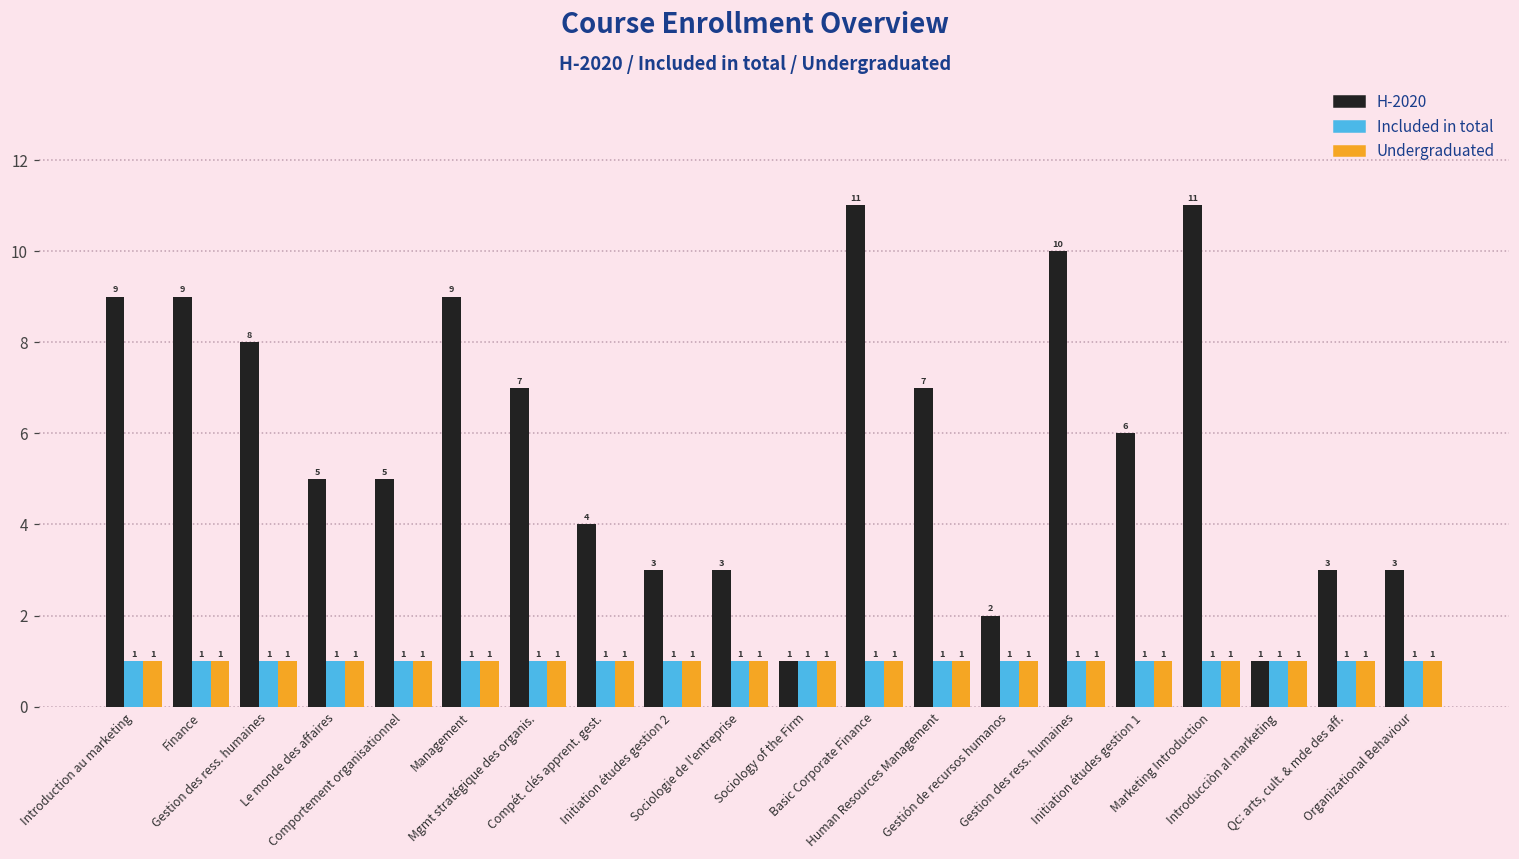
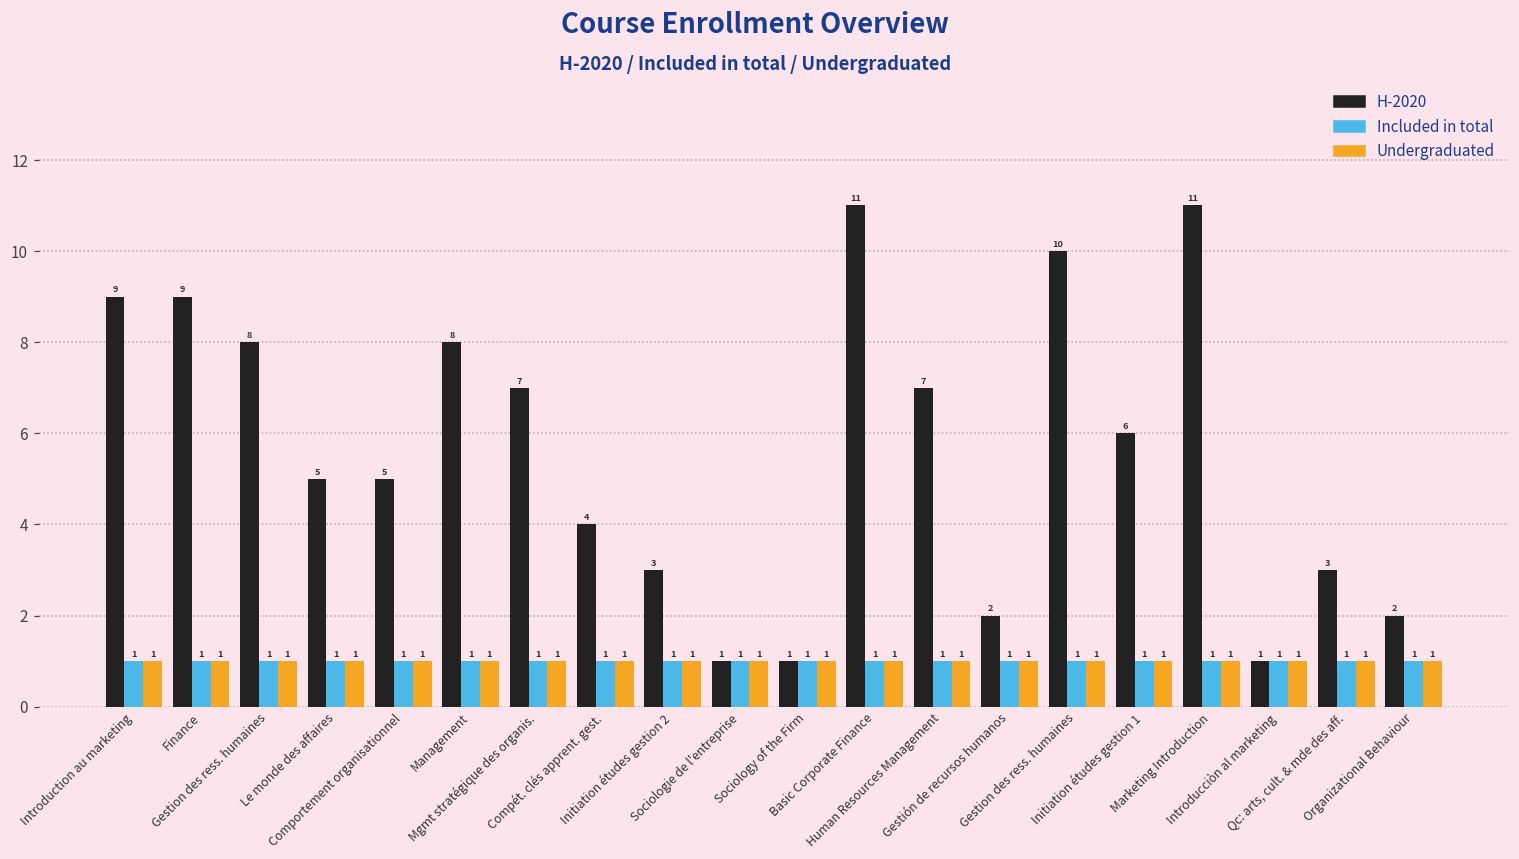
H-2020, Management: 9 -> 8
H-2020, Sociologie de l'entreprise: 3 -> 1
H-2020, Organizational Behaviour: 3 -> 2
